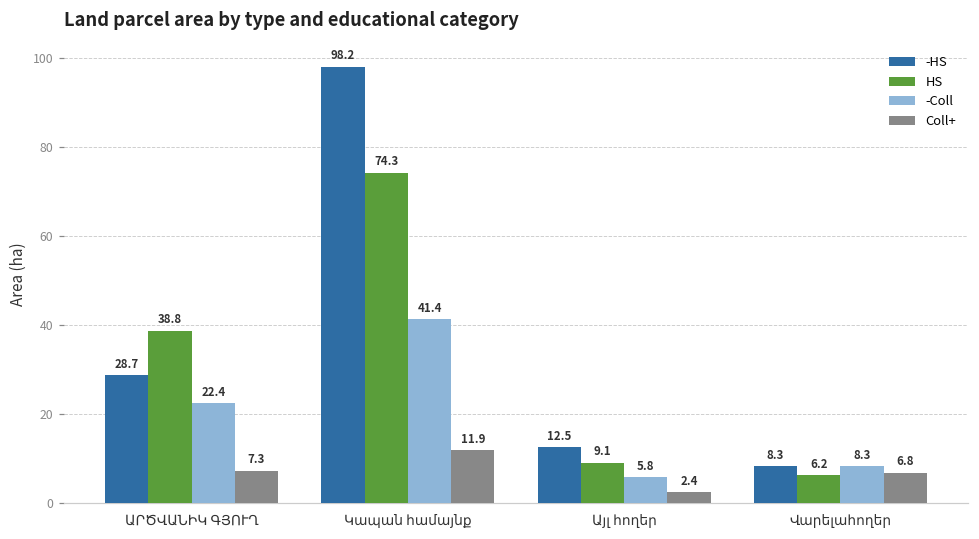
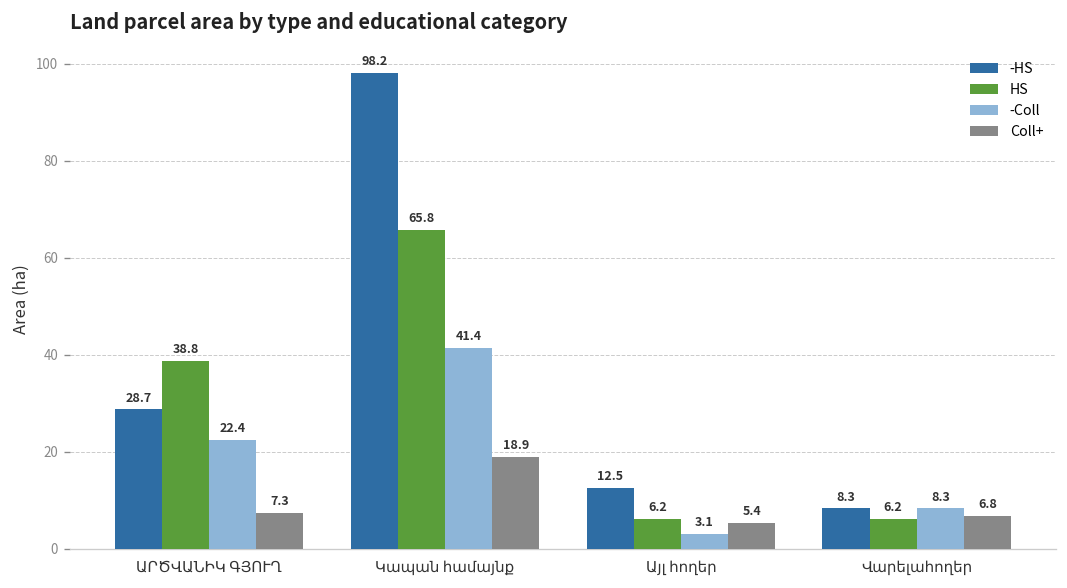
HS, Կապան համայնք: 74.3 -> 65.8
Coll+, Կապան համայնք: 11.9 -> 18.9
HS, Այլ հողեր: 9.1 -> 6.2
-Coll, Այլ հողեր: 5.8 -> 3.1
Coll+, Այլ հողեր: 2.4 -> 5.4
